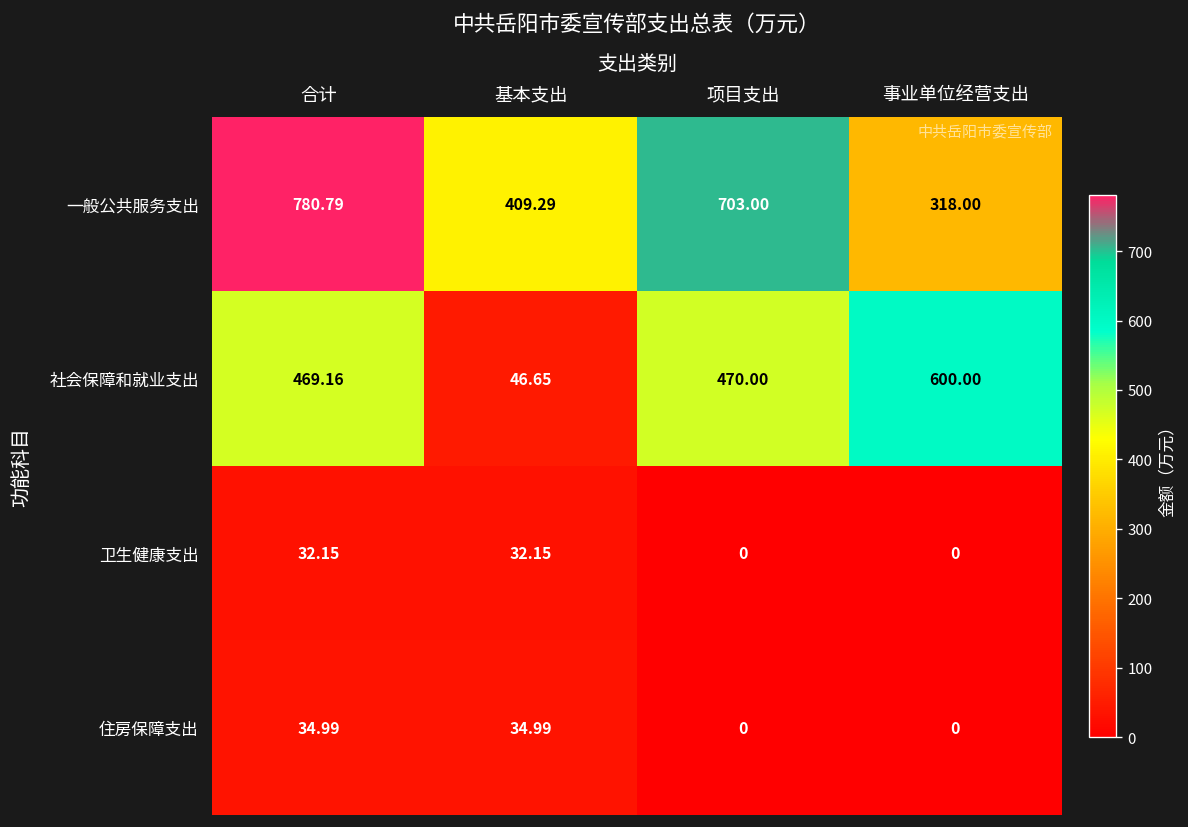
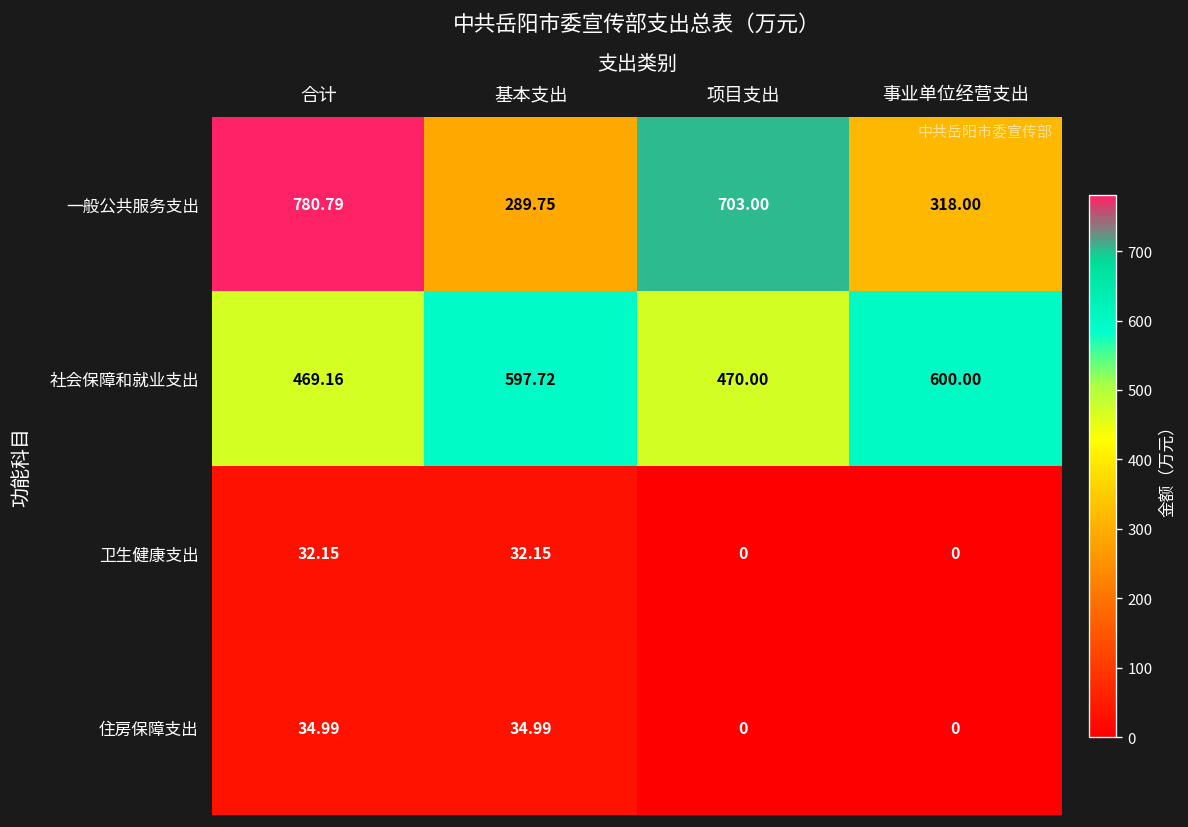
一般公共服务支出, 基本支出: 409.29 -> 289.75
社会保障和就业支出, 基本支出: 46.65 -> 597.72
